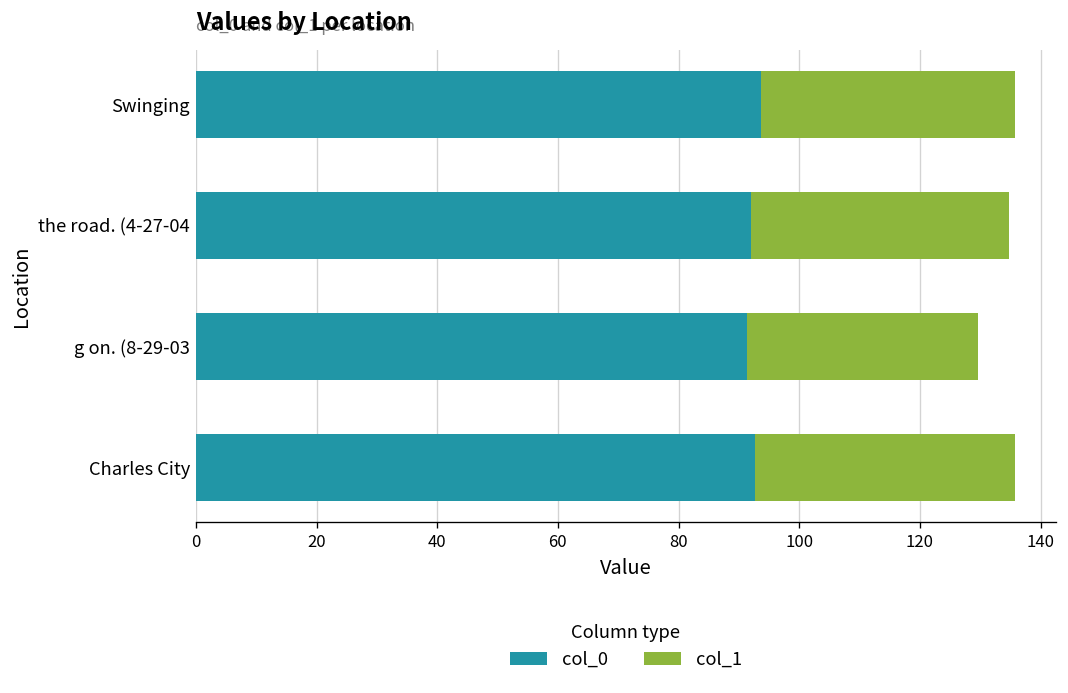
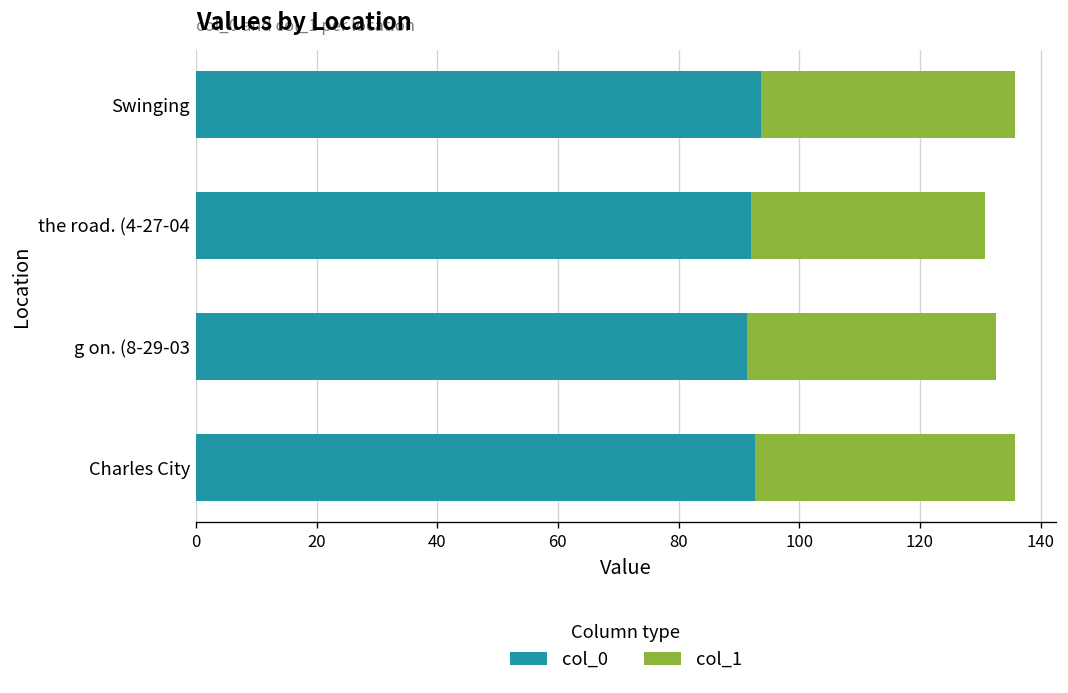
col_1, the road. (4-27-04: 43 -> 39
col_1, g on. (8-29-03: 38 -> 41
